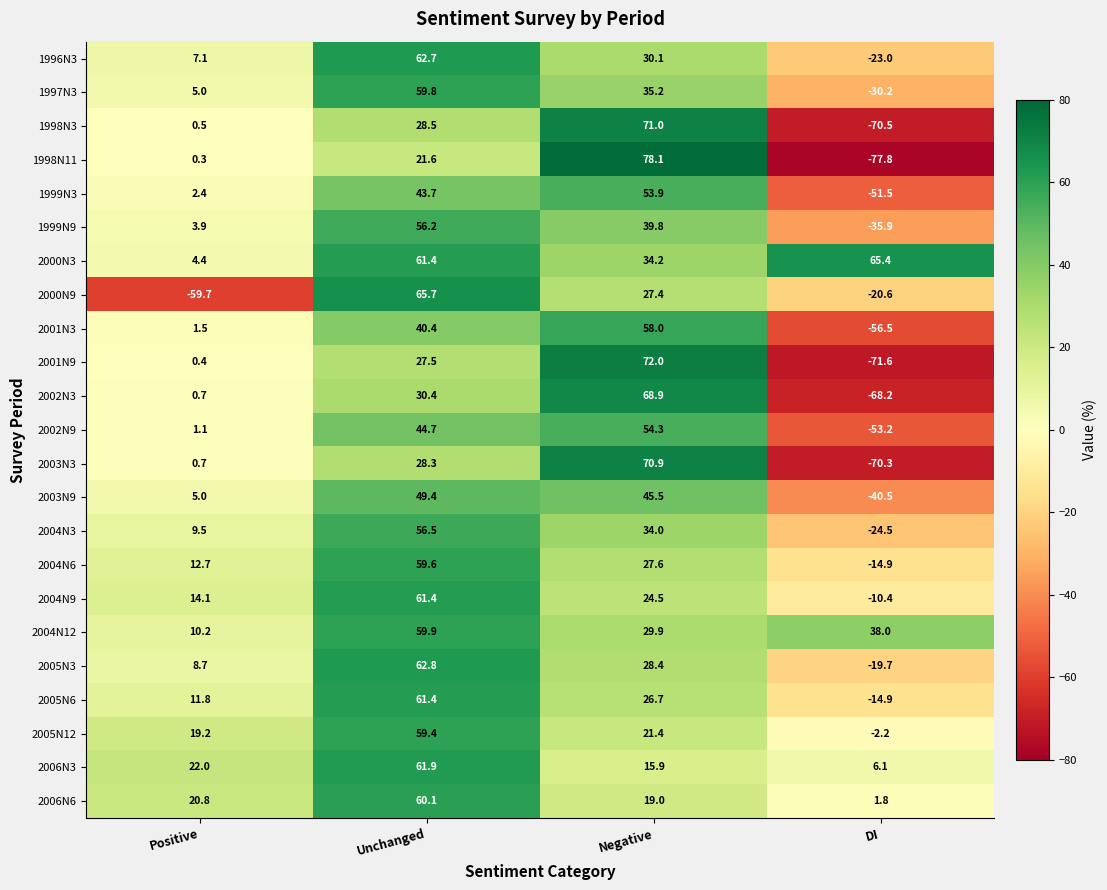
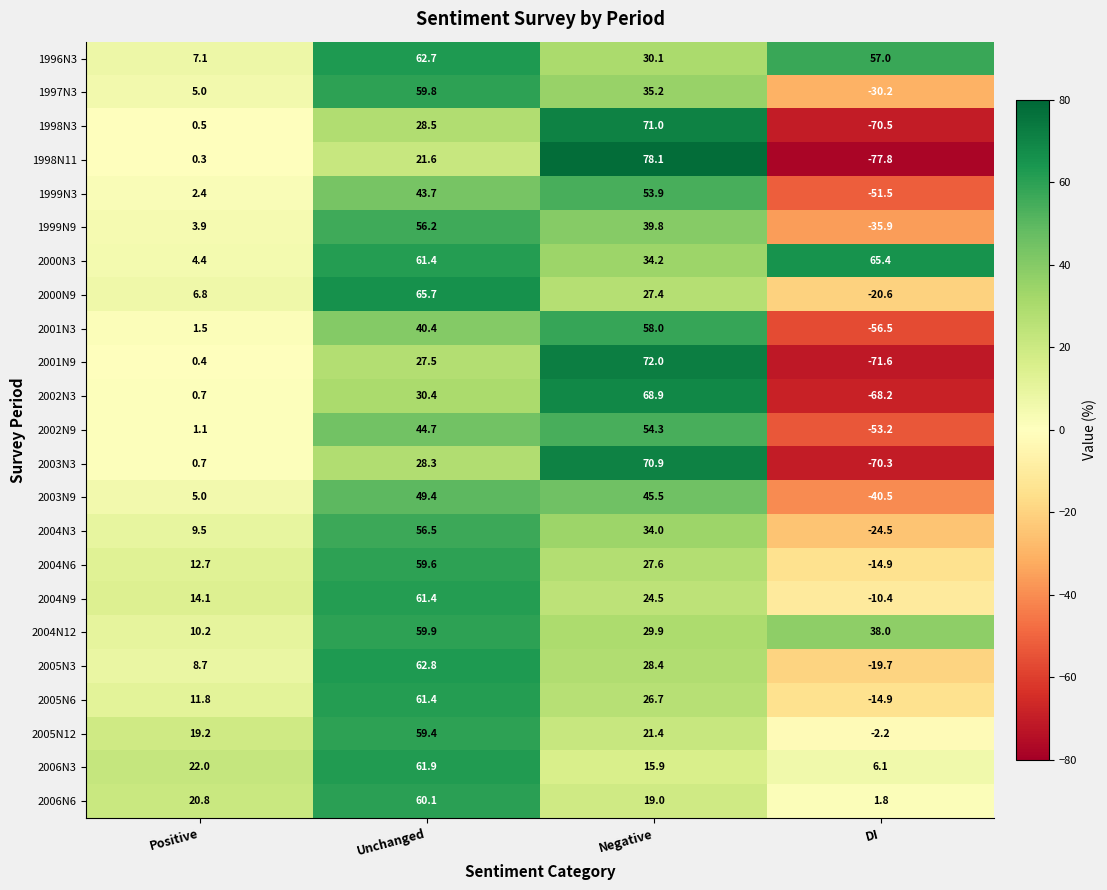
1996N3, DI: -23.0 -> 57.0
2000N9, Positive: -59.7 -> 6.8
